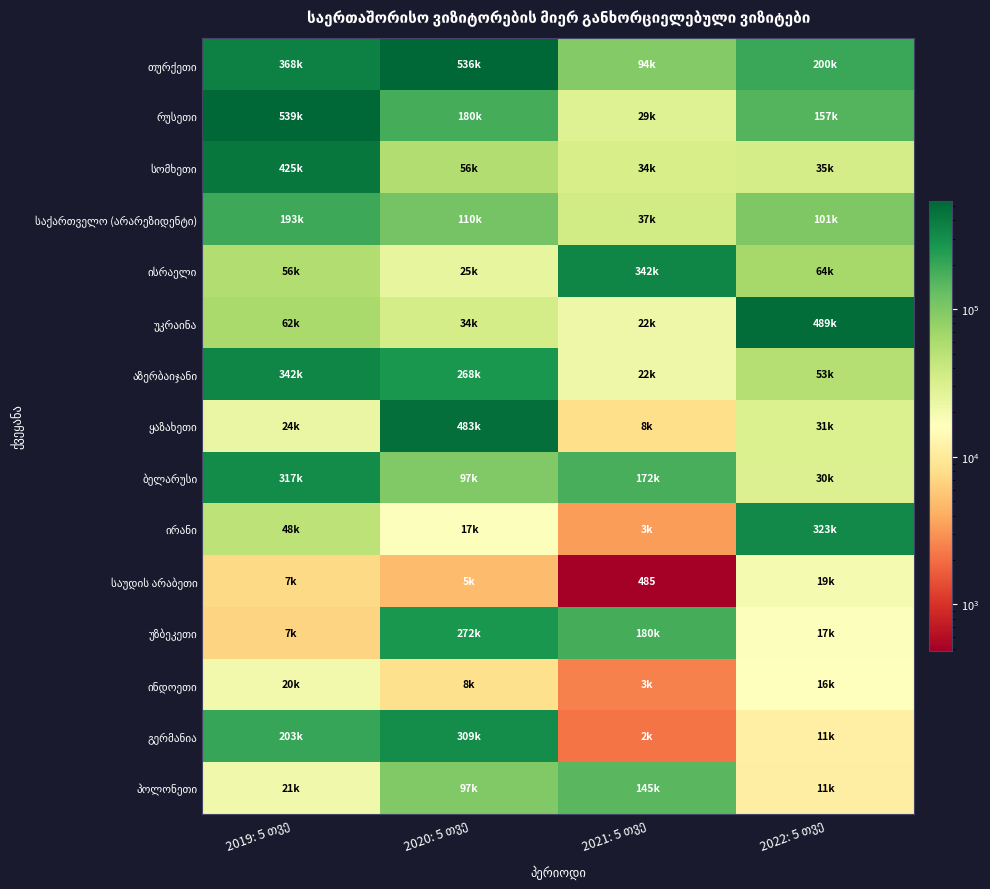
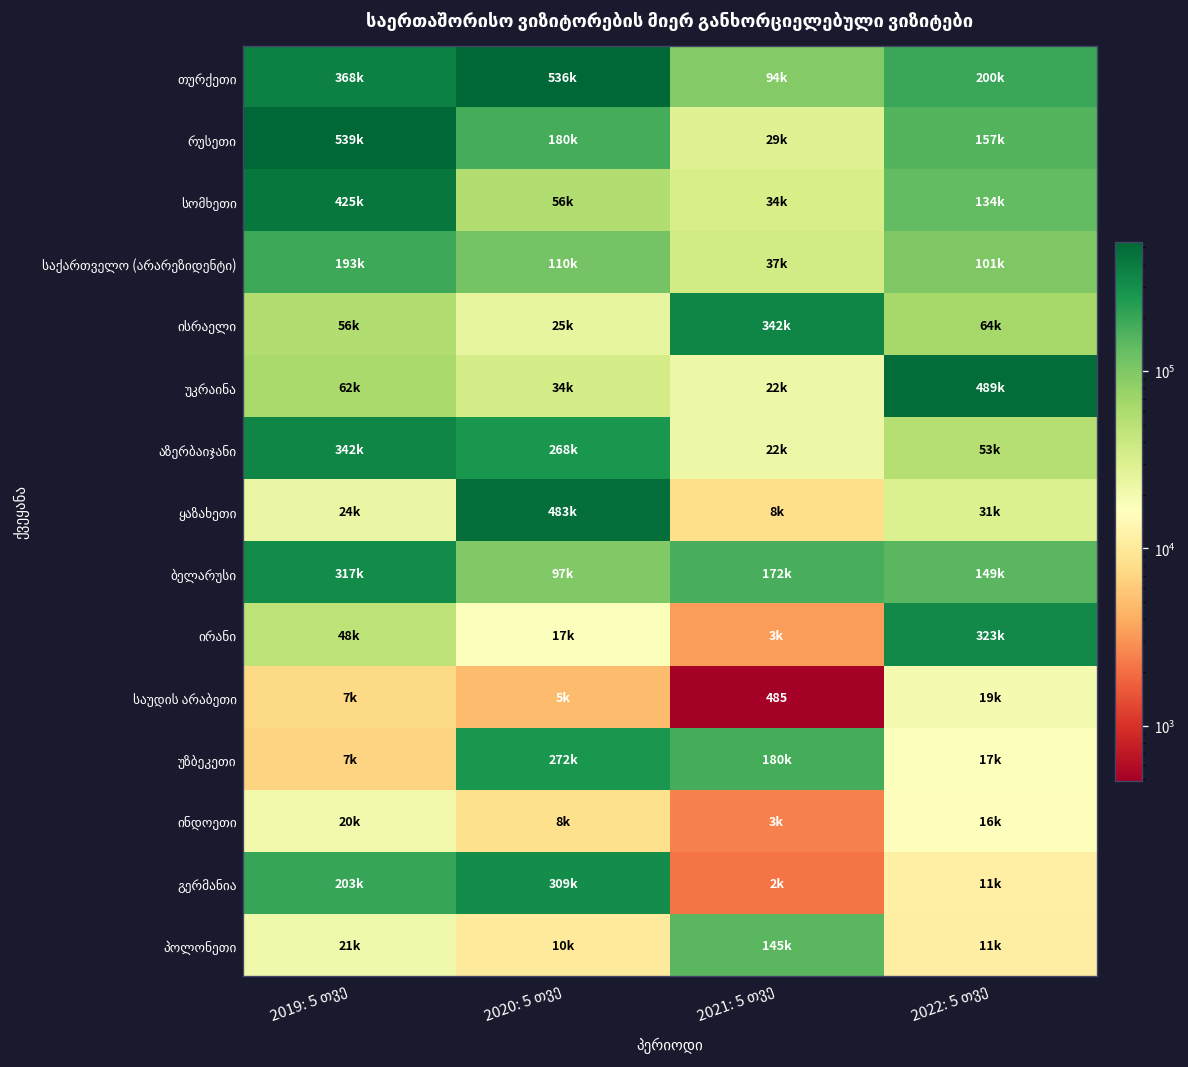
სომხეთი, 2022: 5 თვე: 35k -> 134k
ბელარუსი, 2022: 5 თვე: 30k -> 149k
პოლონეთი, 2020: 5 თვე: 97k -> 10k
